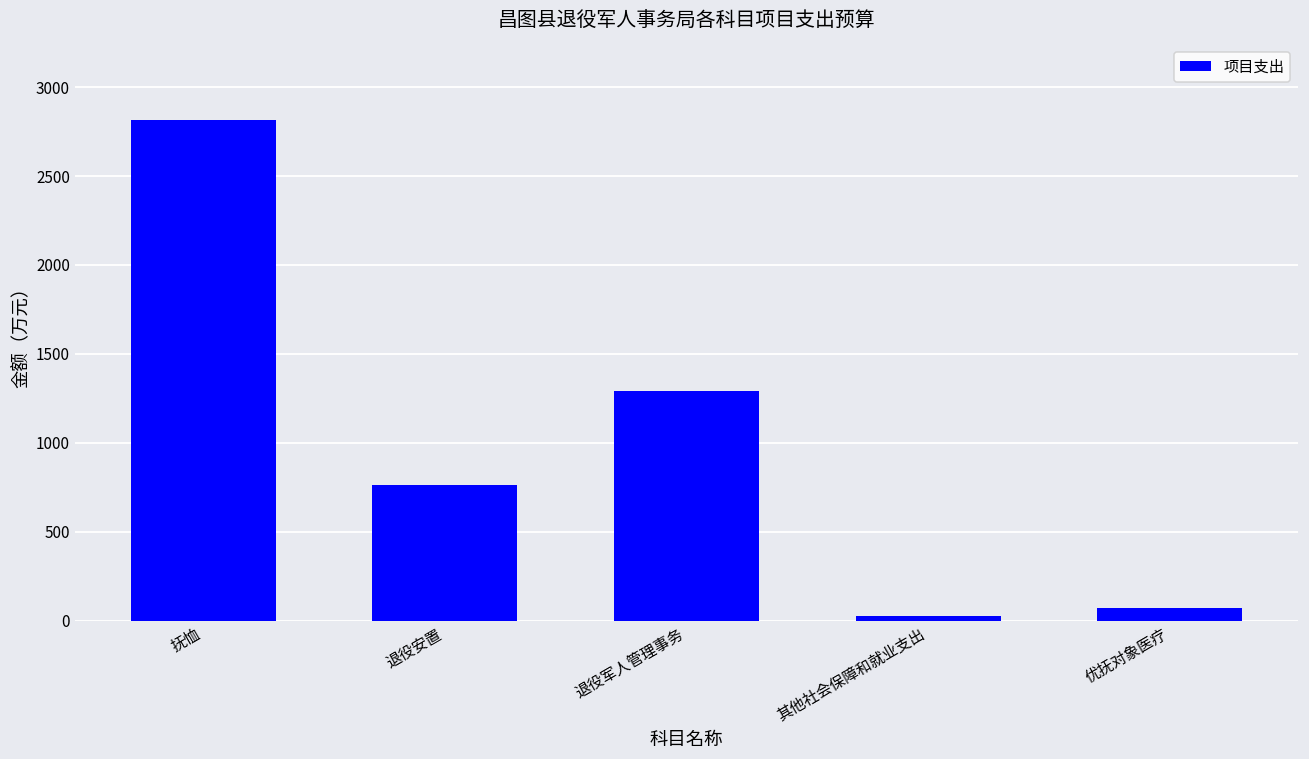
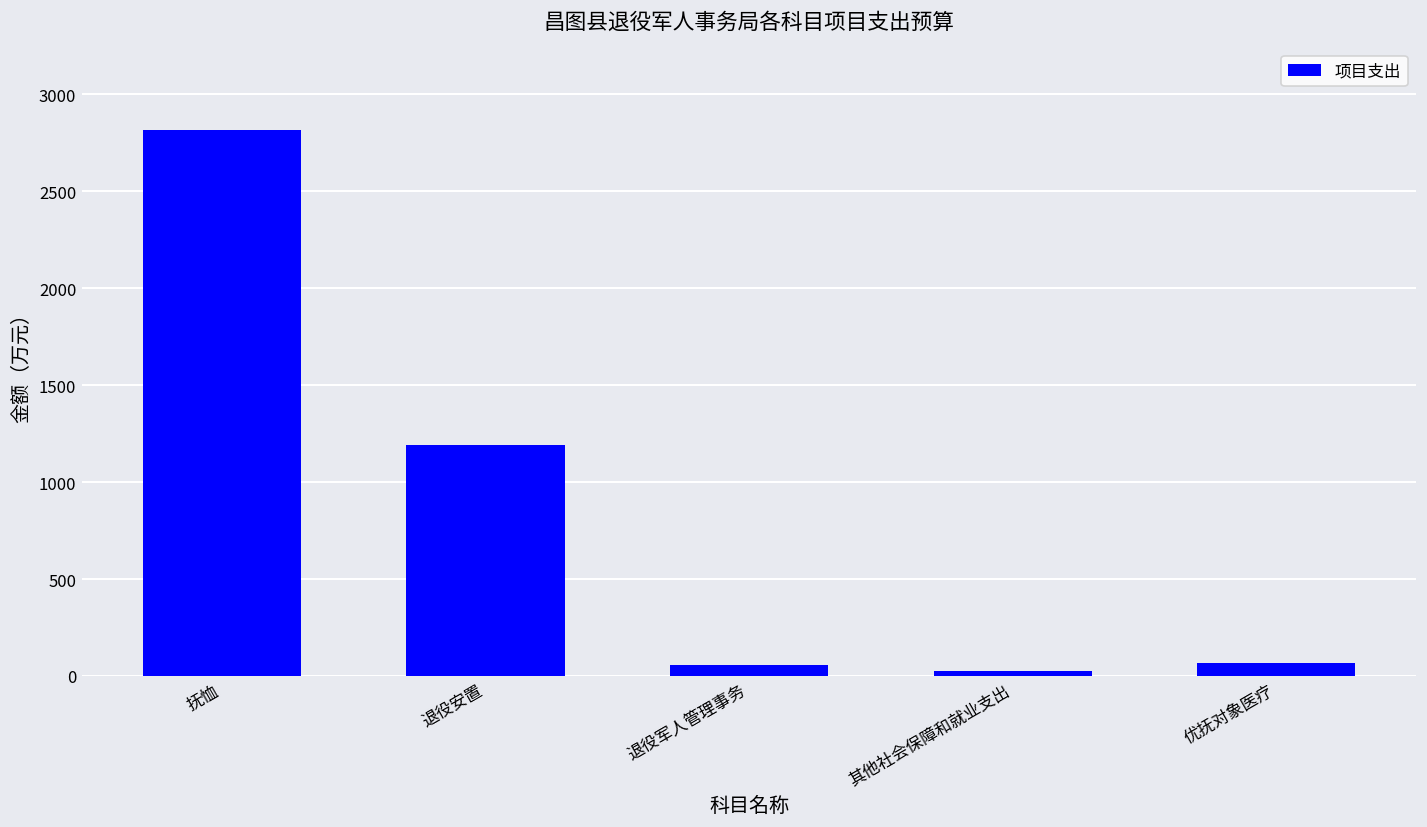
退役安置: 760 -> 1190
退役军人管理事务: 1290 -> 60
